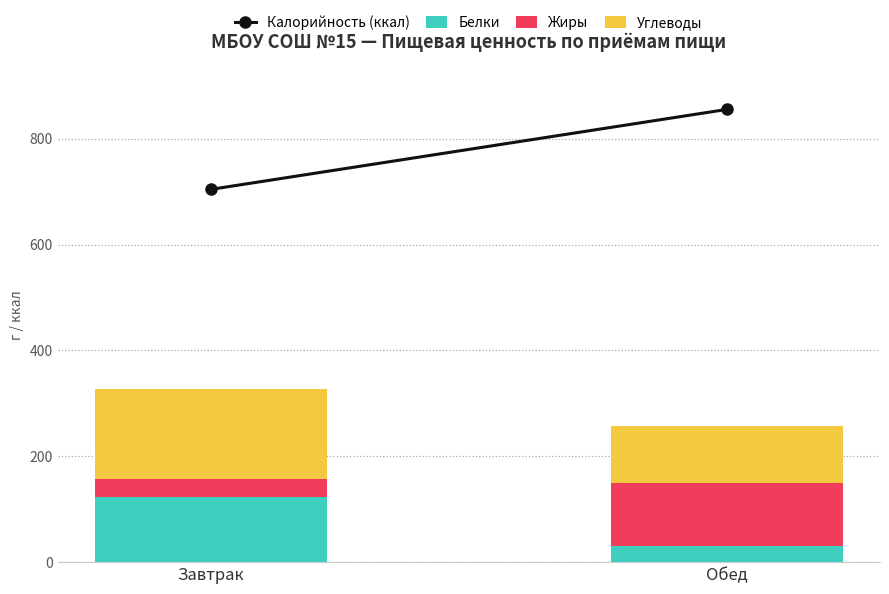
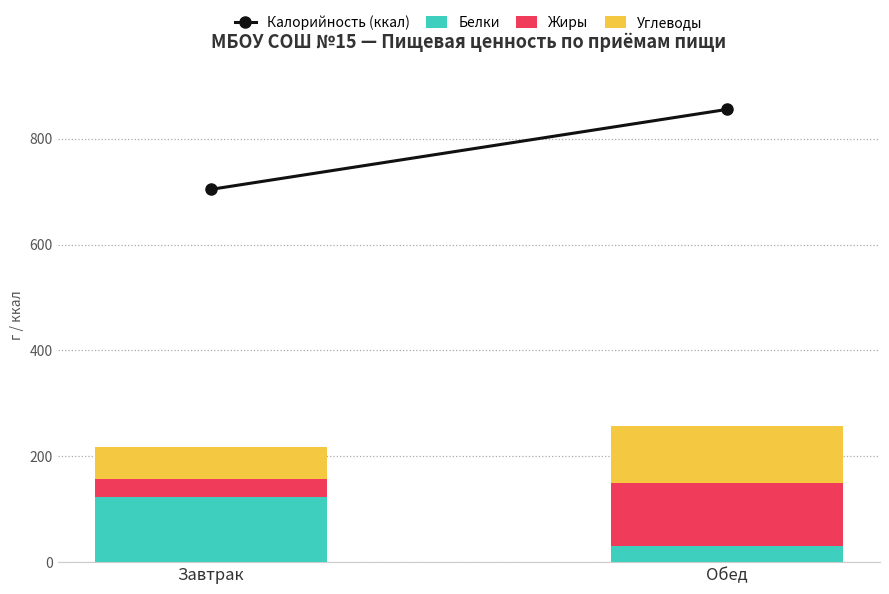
Углеводы, Завтрак: 170 -> 60
